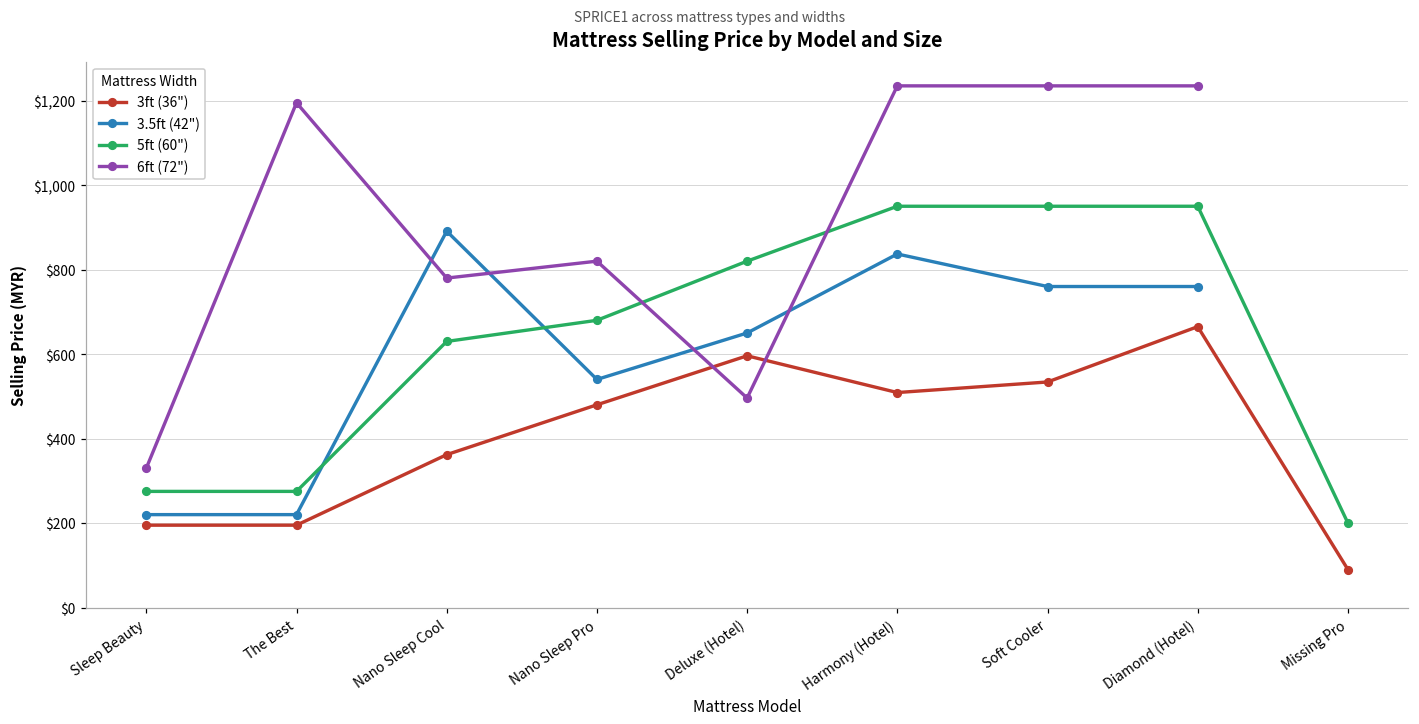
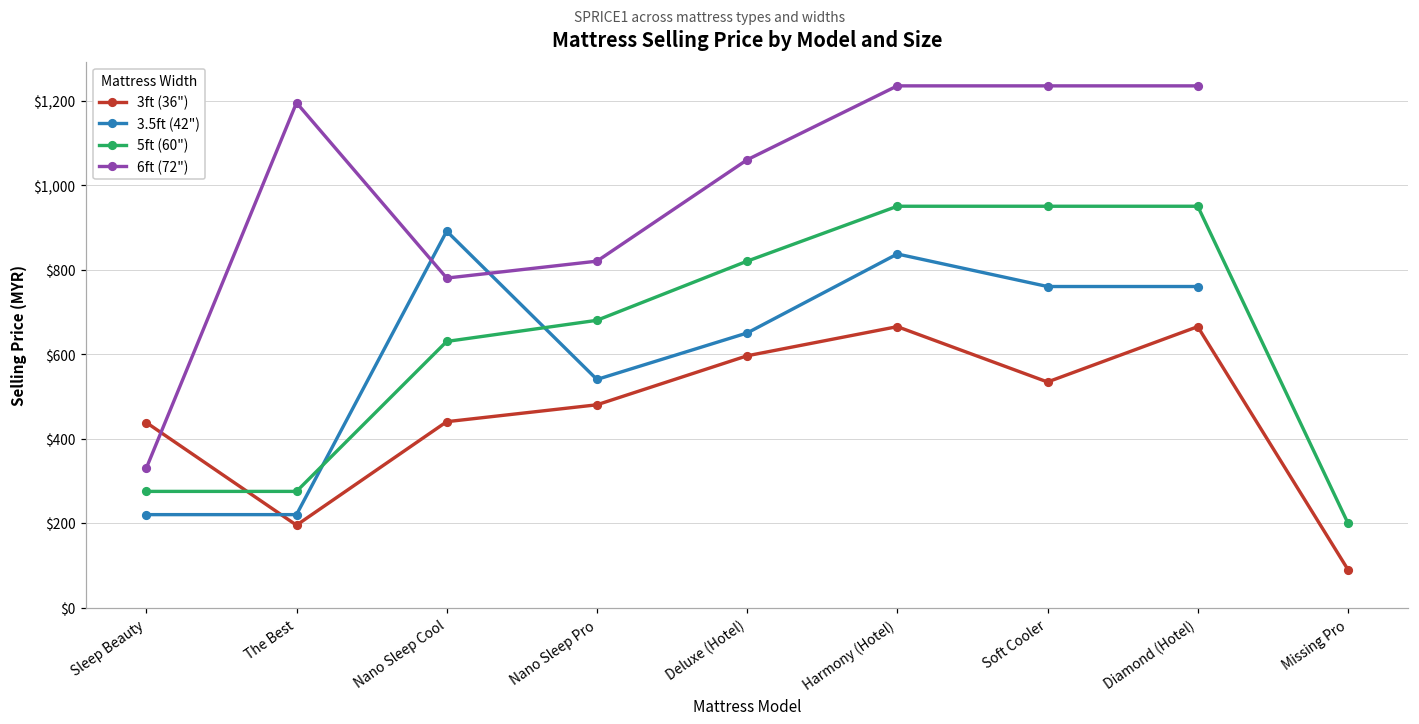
3ft (36"), Sleep Beauty: $200 -> $440
3ft (36"), Nano Sleep Cool: $360 -> $440
6ft (72"), Deluxe (Hotel): $500 -> $1,060
3ft (36"), Harmony (Hotel): $510 -> $670
